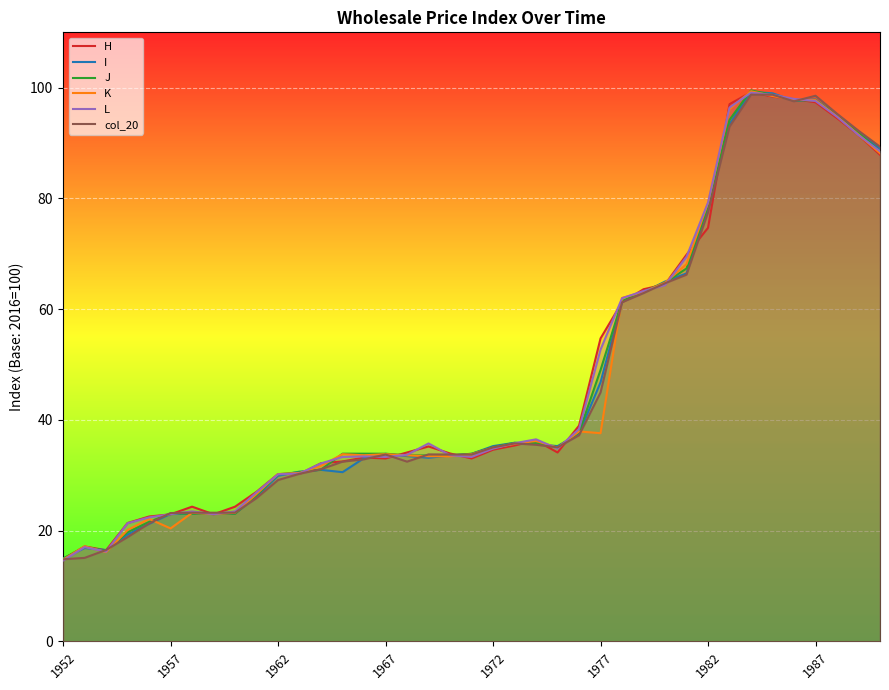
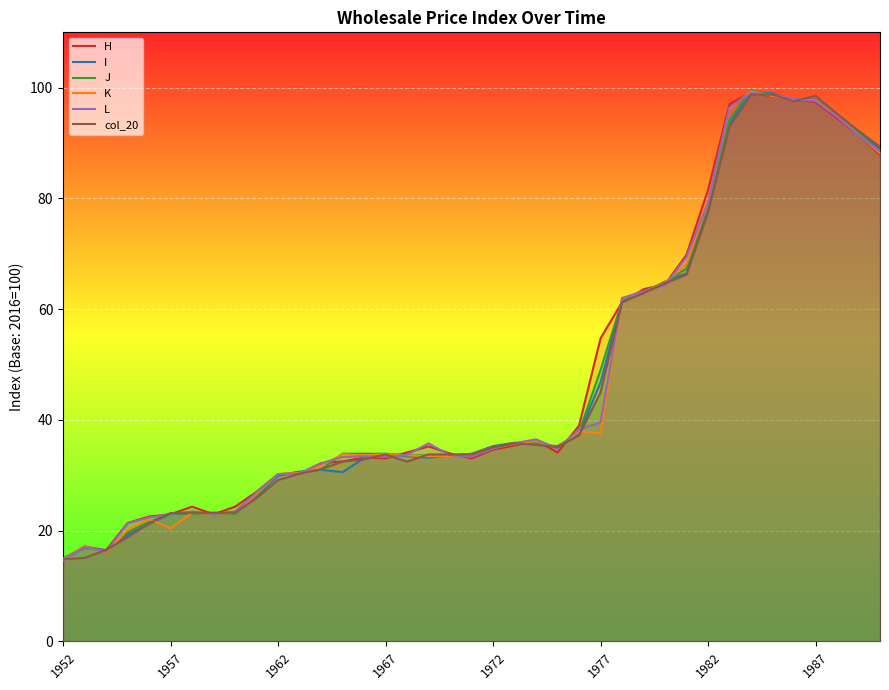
L, 1977: 53 -> 40
H, 1982: 75 -> 82
